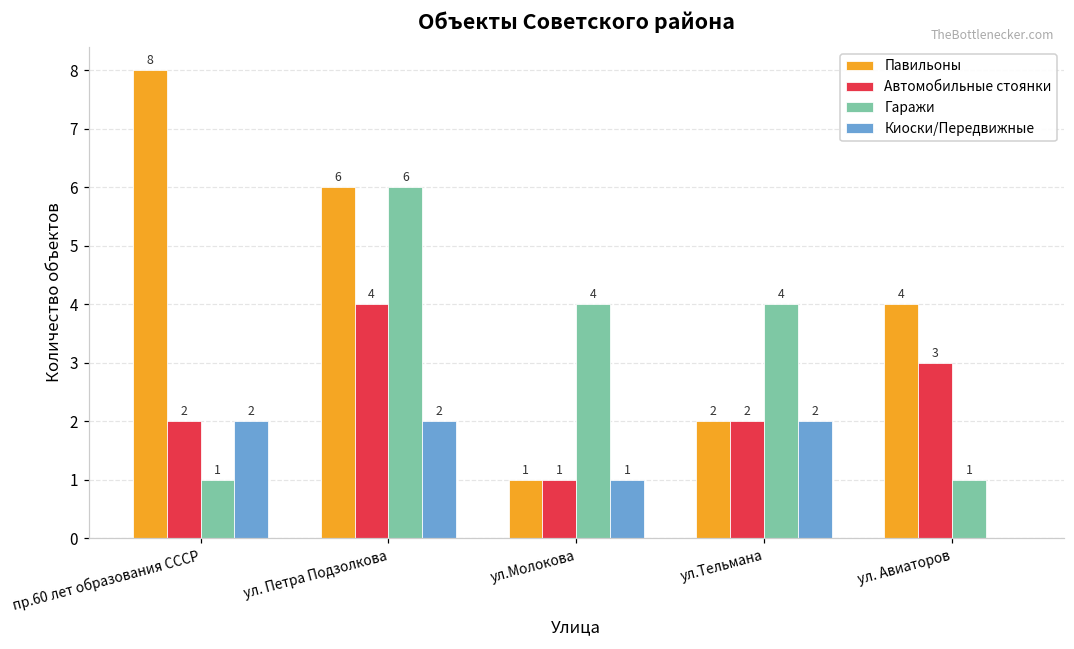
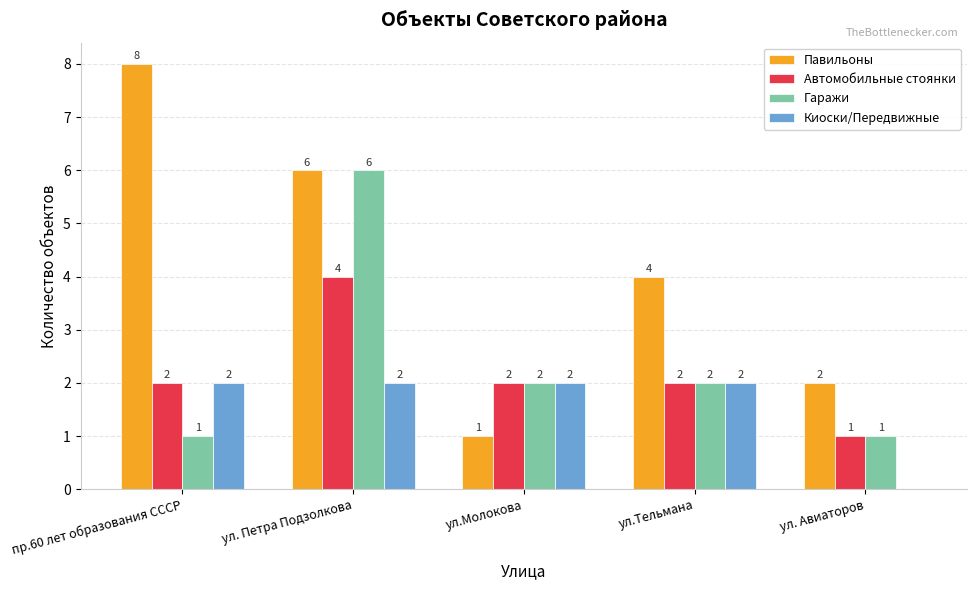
Автомобильные стоянки, ул.Молокова: 1 -> 2
Гаражи, ул.Молокова: 4 -> 2
Киоски/Передвижные, ул.Молокова: 1 -> 2
Павильоны, ул.Тельмана: 2 -> 4
Гаражи, ул.Тельмана: 4 -> 2
Павильоны, ул. Авиаторов: 4 -> 2
Автомобильные стоянки, ул. Авиаторов: 3 -> 1
